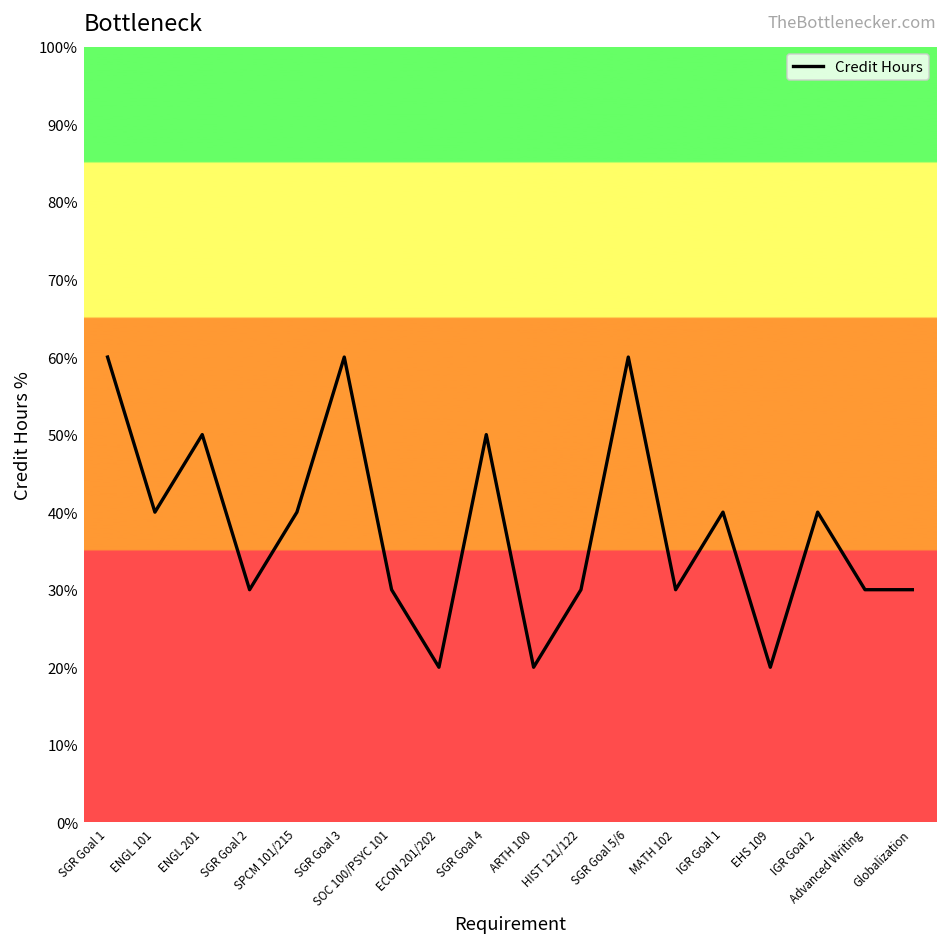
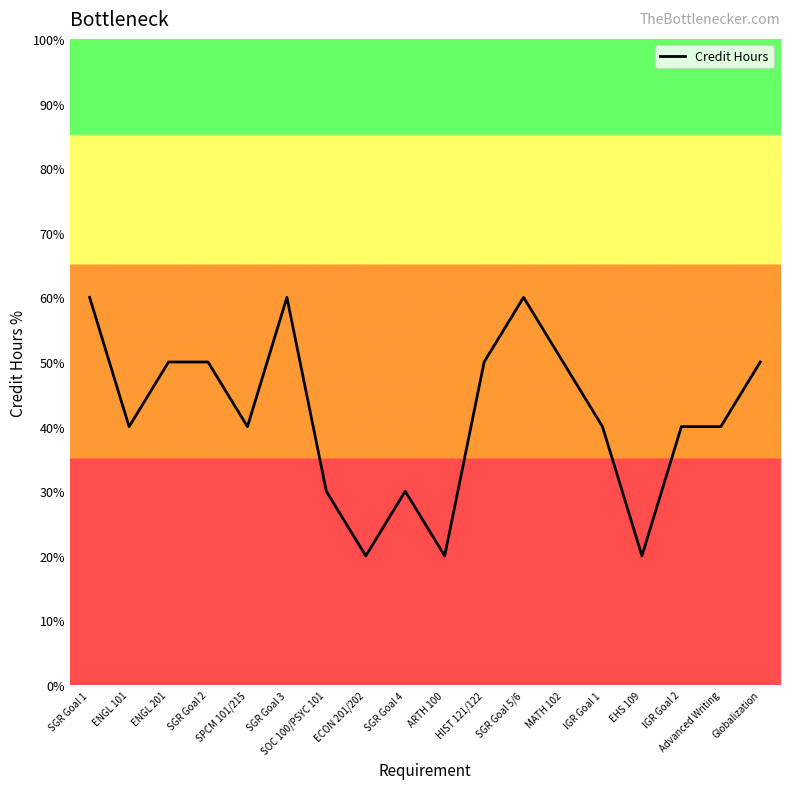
SGR Goal 2: 30% -> 50%
SGR Goal 4: 50% -> 30%
HIST 121/122: 30% -> 50%
MATH 102: 30% -> 50%
Advanced Writing: 30% -> 40%
Globalization: 30% -> 50%
